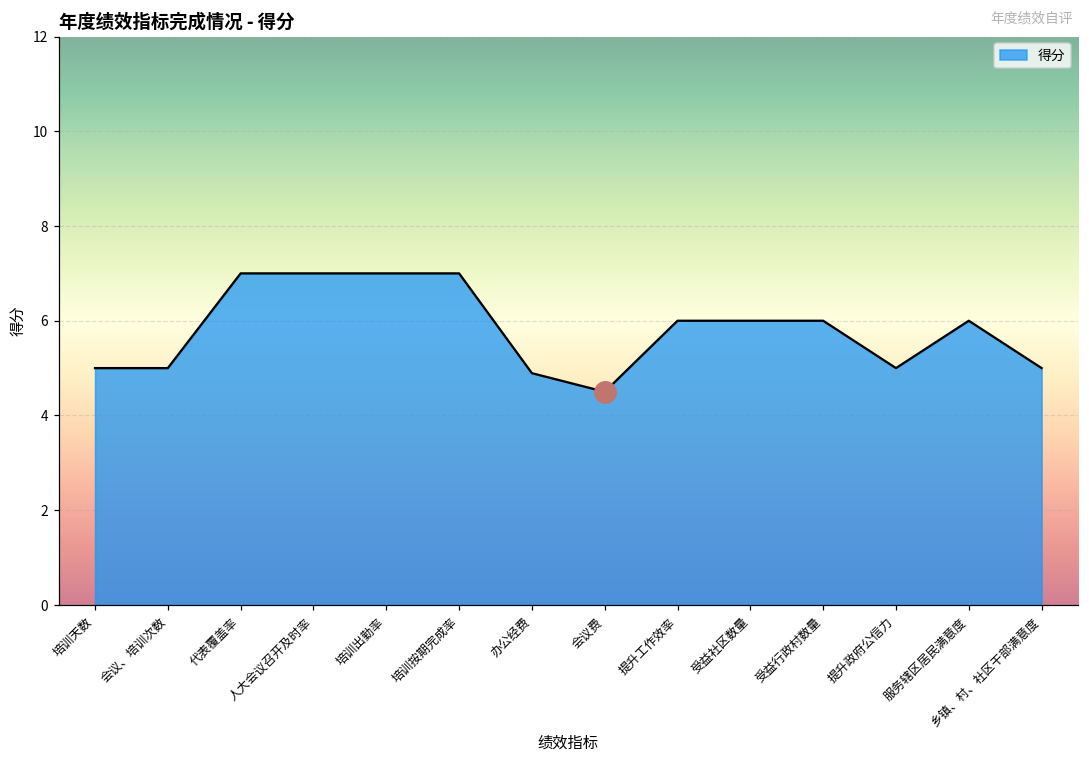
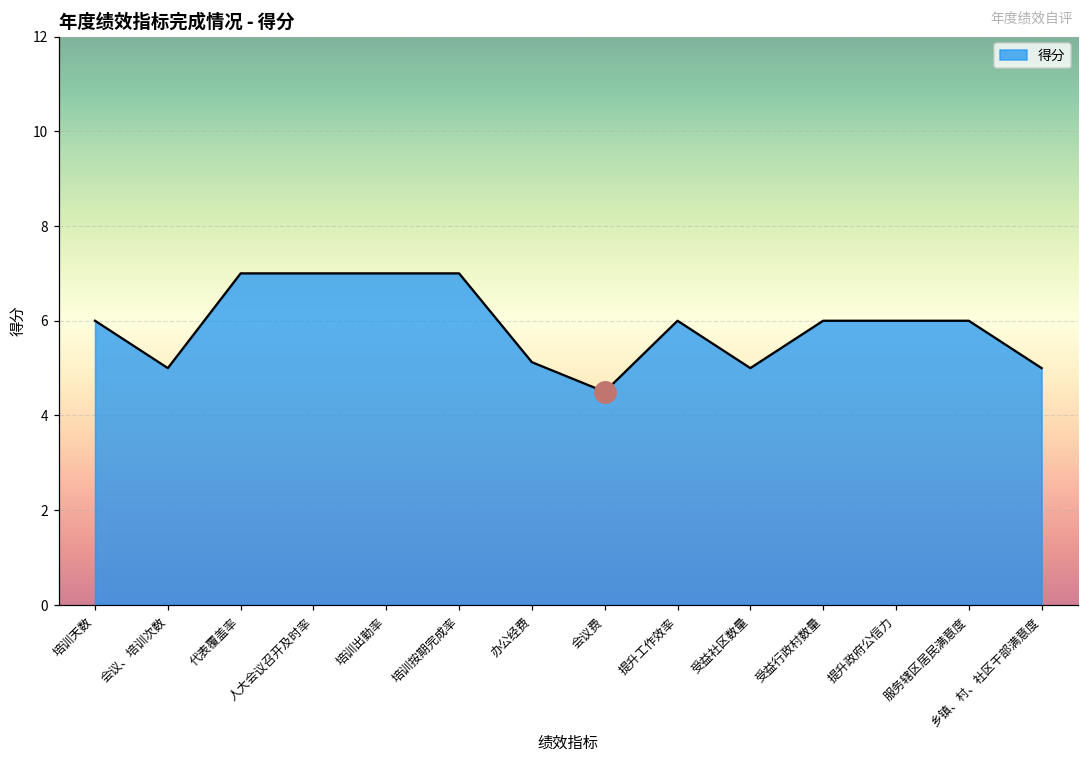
得分, 培训天数: 5 -> 6
得分, 办公经费: 4.9 -> 5.1
得分, 受益社区数量: 6 -> 5
得分, 提升政府公信力: 5 -> 6
